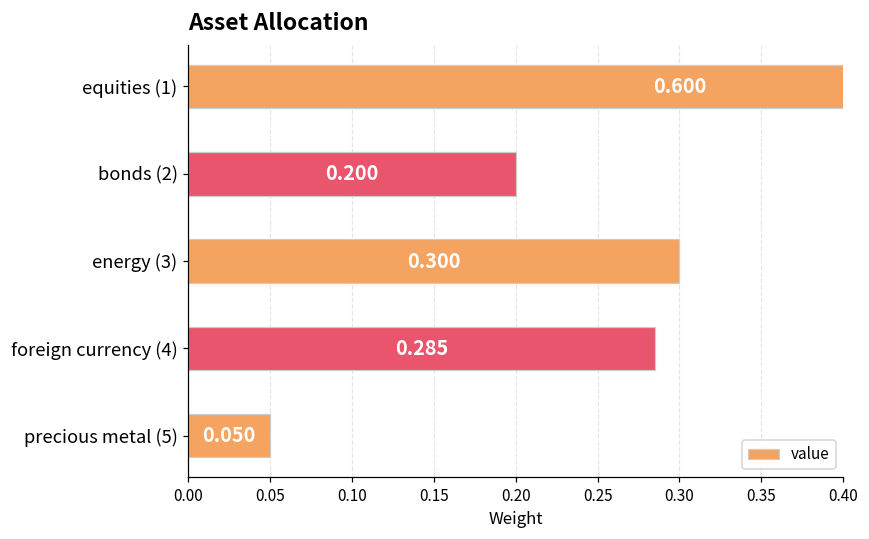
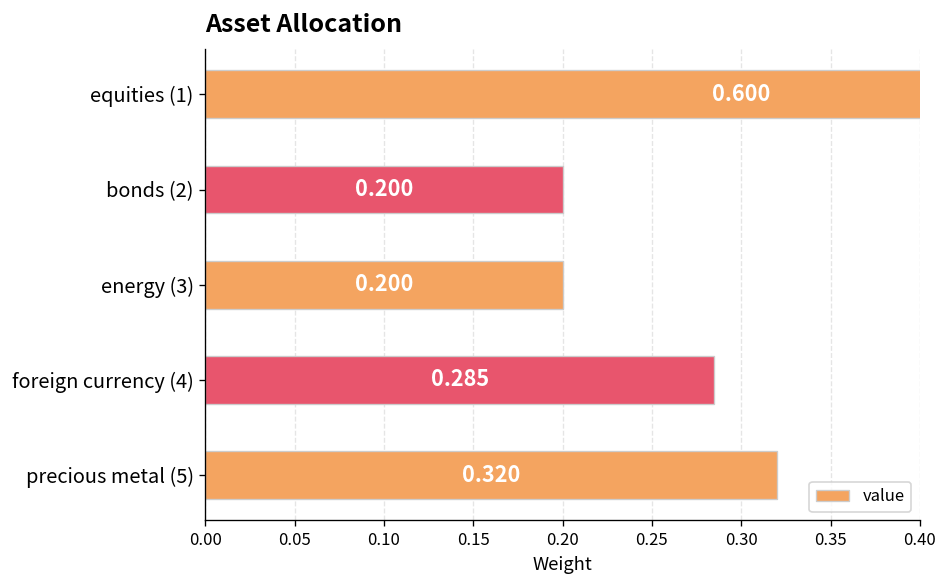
energy (3): 0.300 -> 0.200
precious metal (5): 0.050 -> 0.320
